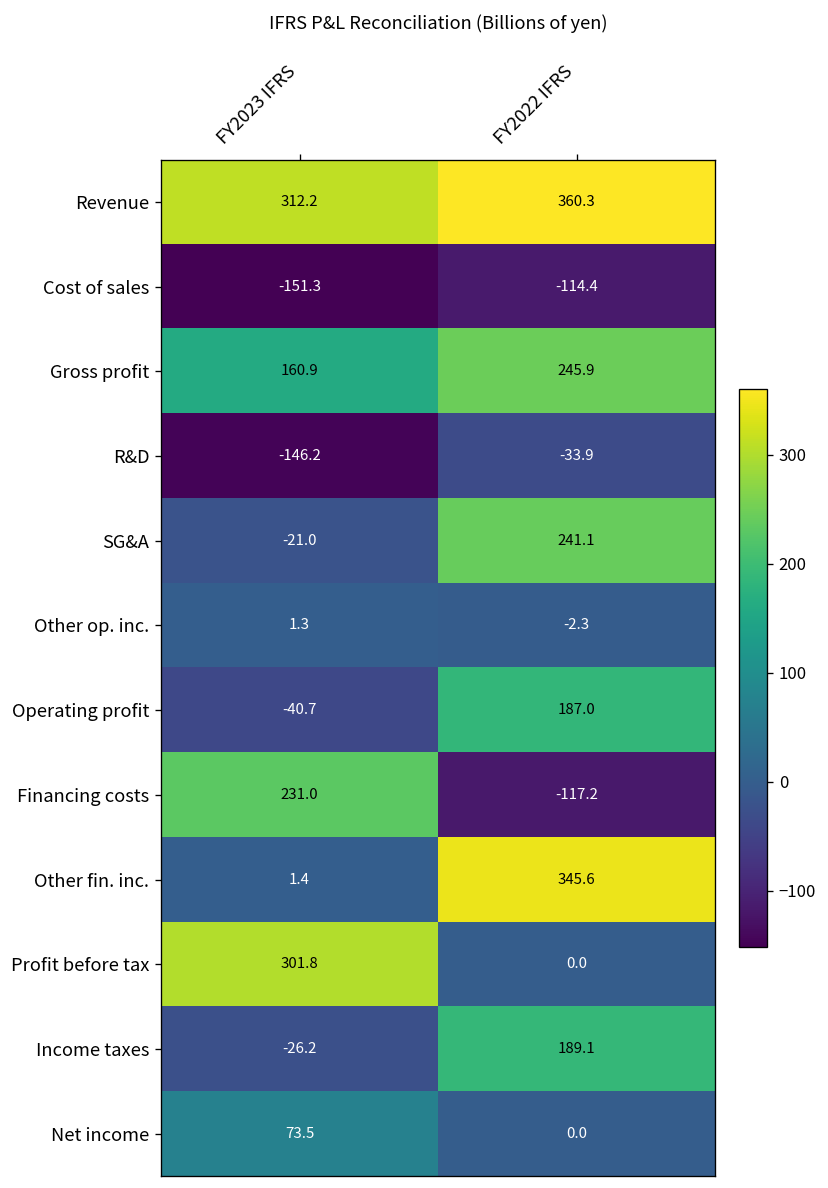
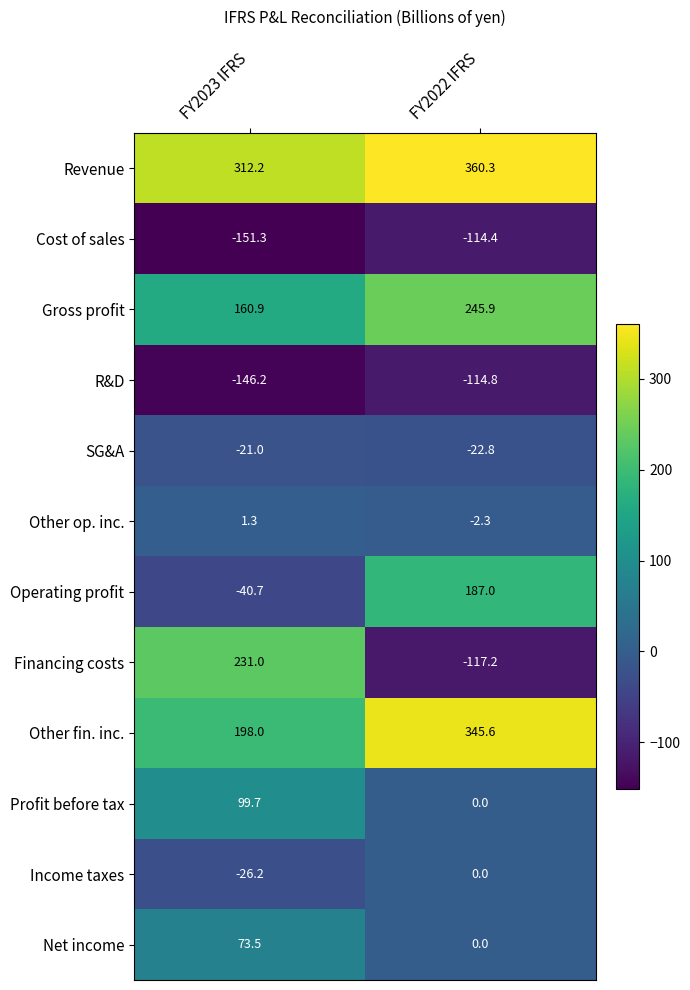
R&D, FY2022 IFRS: -33.9 -> -114.8
SG&A, FY2022 IFRS: 241.1 -> -22.8
Other fin. inc., FY2023 IFRS: 1.4 -> 198.0
Profit before tax, FY2023 IFRS: 301.8 -> 99.7
Income taxes, FY2022 IFRS: 189.1 -> 0.0
